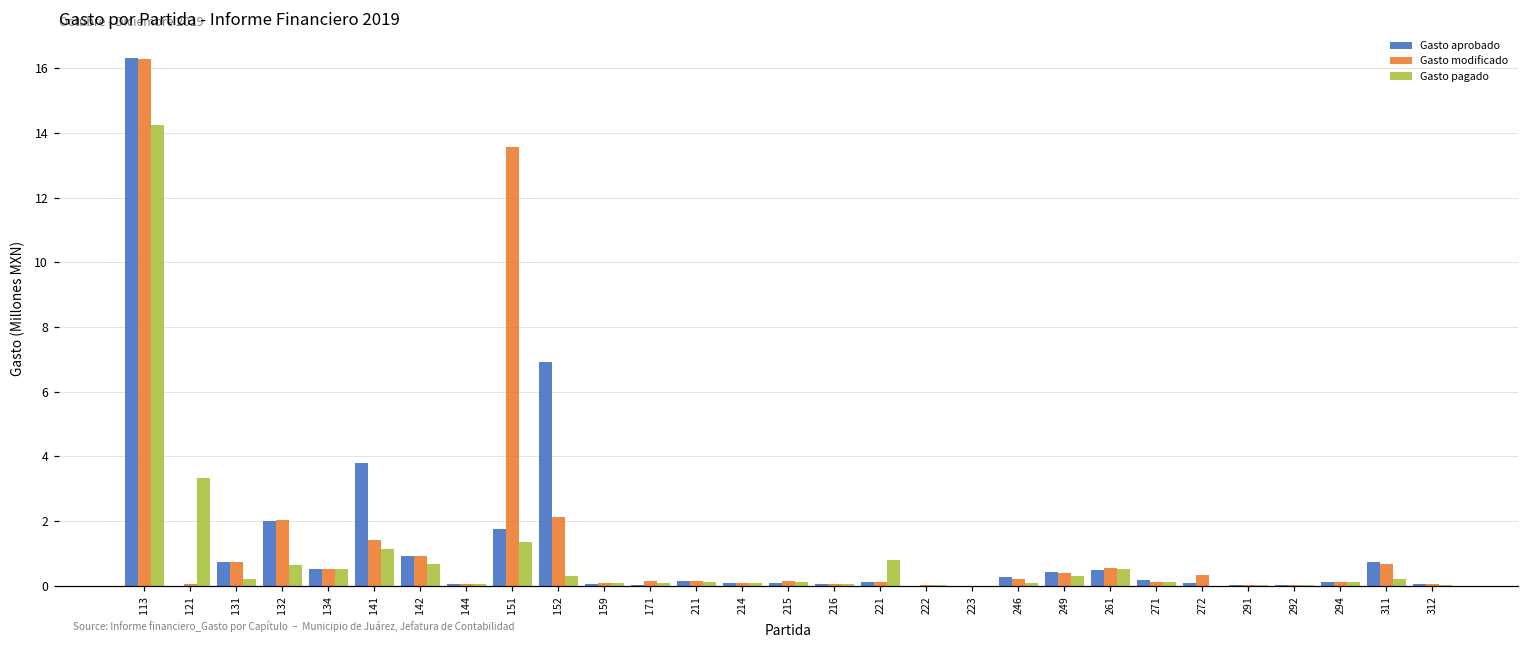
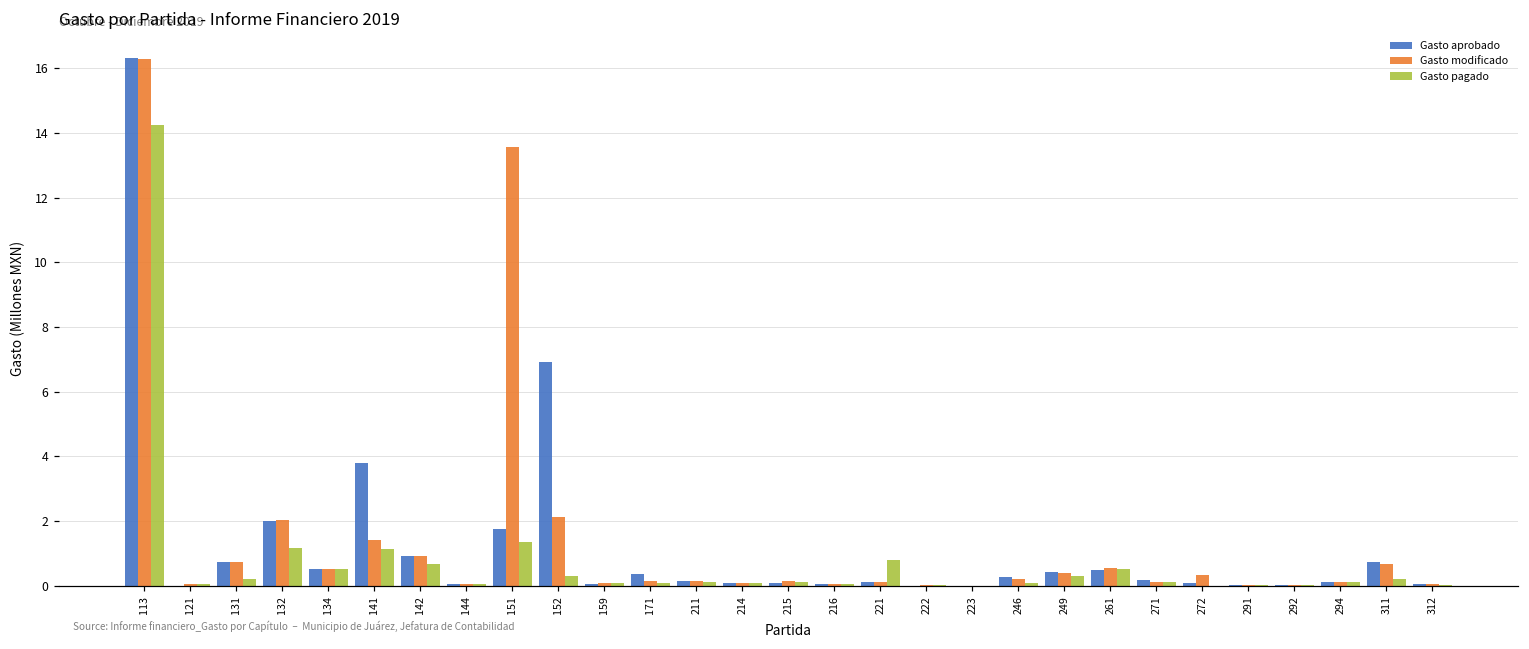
Gasto pagado, 121: 3.3 -> 0.1
Gasto pagado, 132: 0.6 -> 1.2
Gasto aprobado, 171: 0.0 -> 0.4
